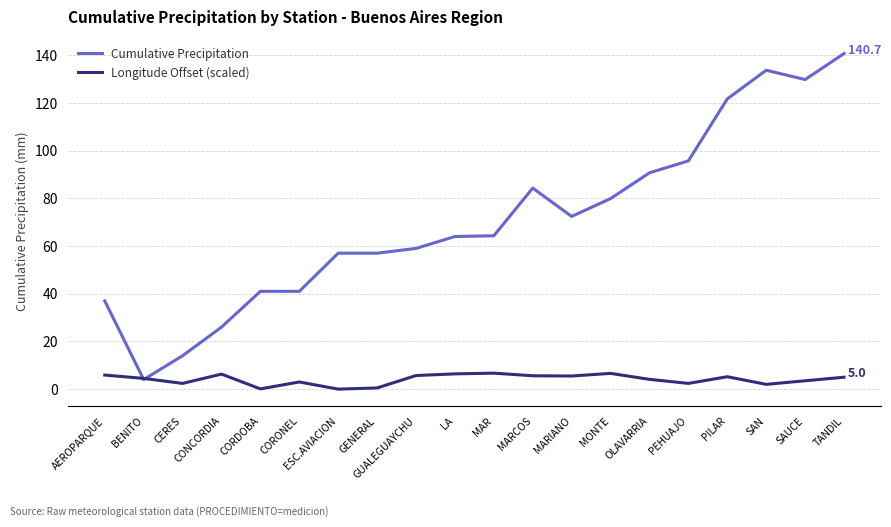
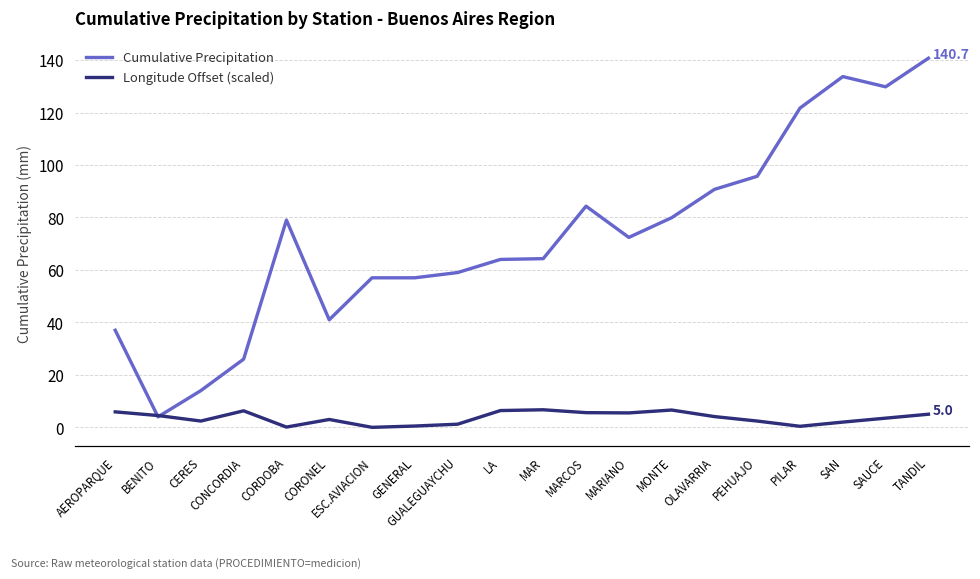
Cumulative Precipitation, CORDOBA: 41 -> 79
Longitude Offset (scaled), GUALEGUAYCHU: 6 -> 1
Longitude Offset (scaled), PILAR: 5 -> 0
